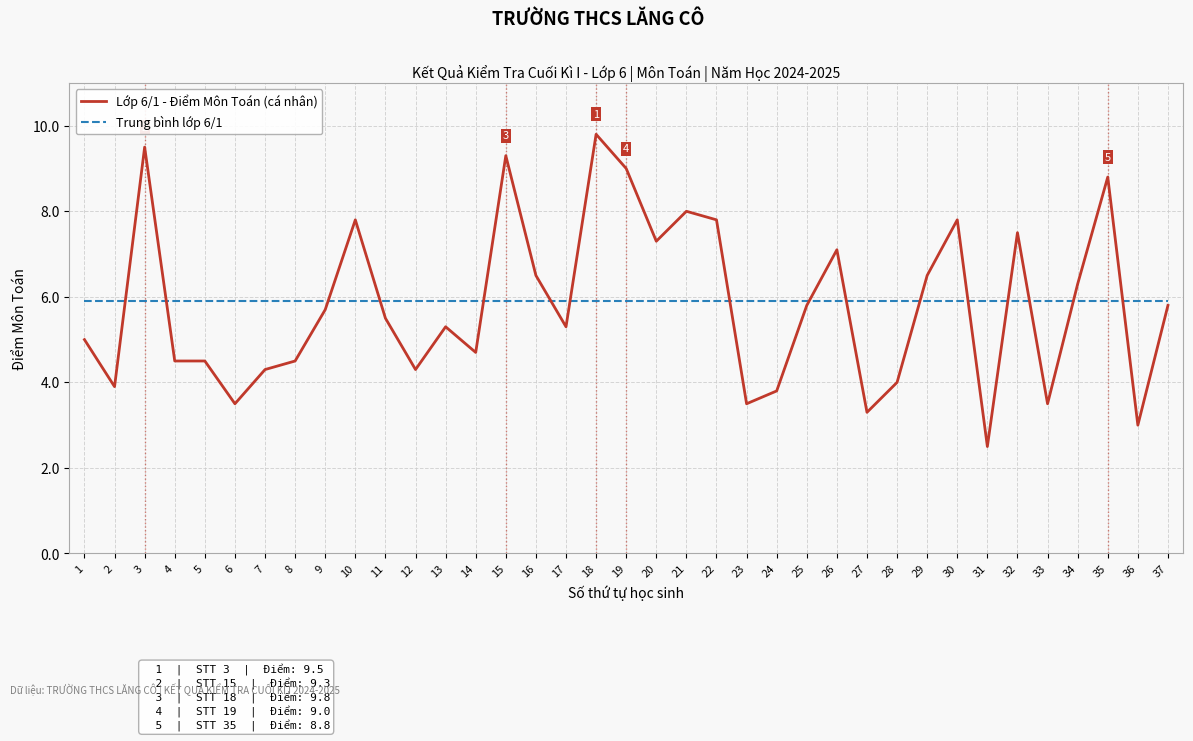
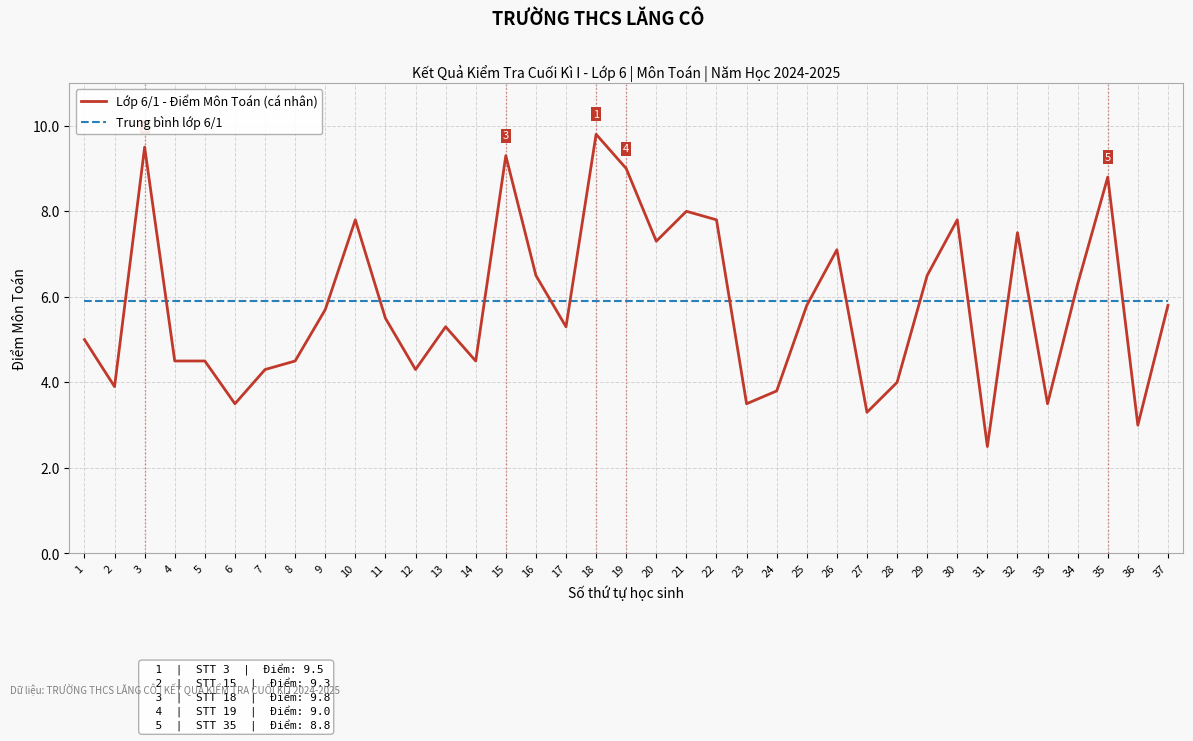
Lớp 6/1 - Điểm Môn Toán (cá nhân), 14: 4.7 -> 4.5
